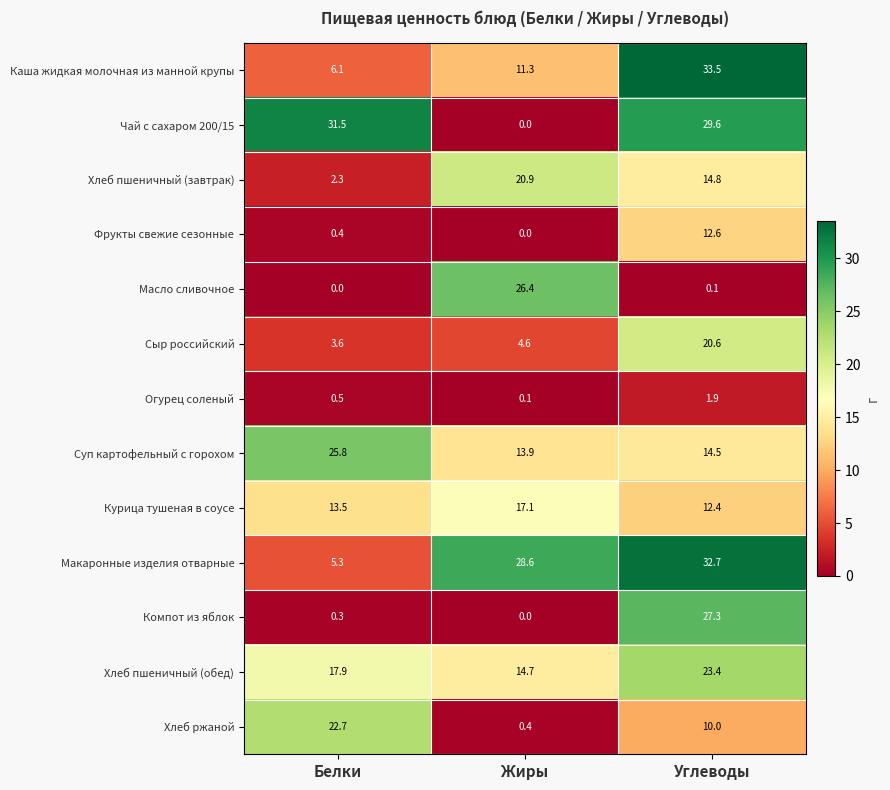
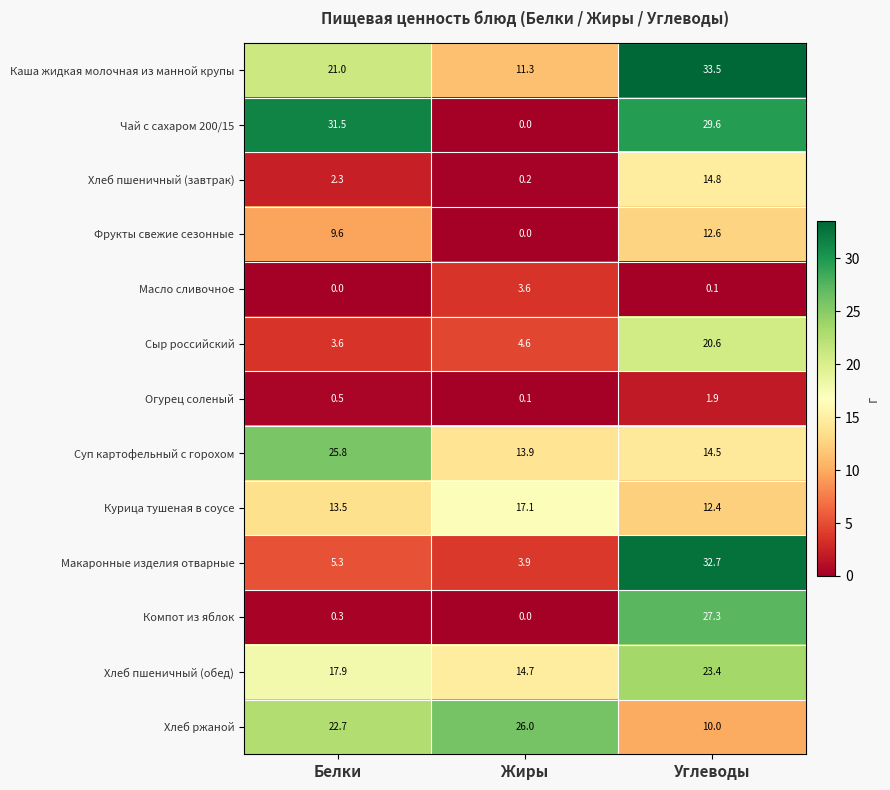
Каша жидкая молочная из манной крупы, Белки: 6.1 -> 21.0
Хлеб пшеничный (завтрак), Жиры: 20.9 -> 0.2
Фрукты свежие сезонные, Белки: 0.4 -> 9.6
Масло сливочное, Жиры: 26.4 -> 3.6
Макаронные изделия отварные, Жиры: 28.6 -> 3.9
Хлеб ржаной, Жиры: 0.4 -> 26.0
